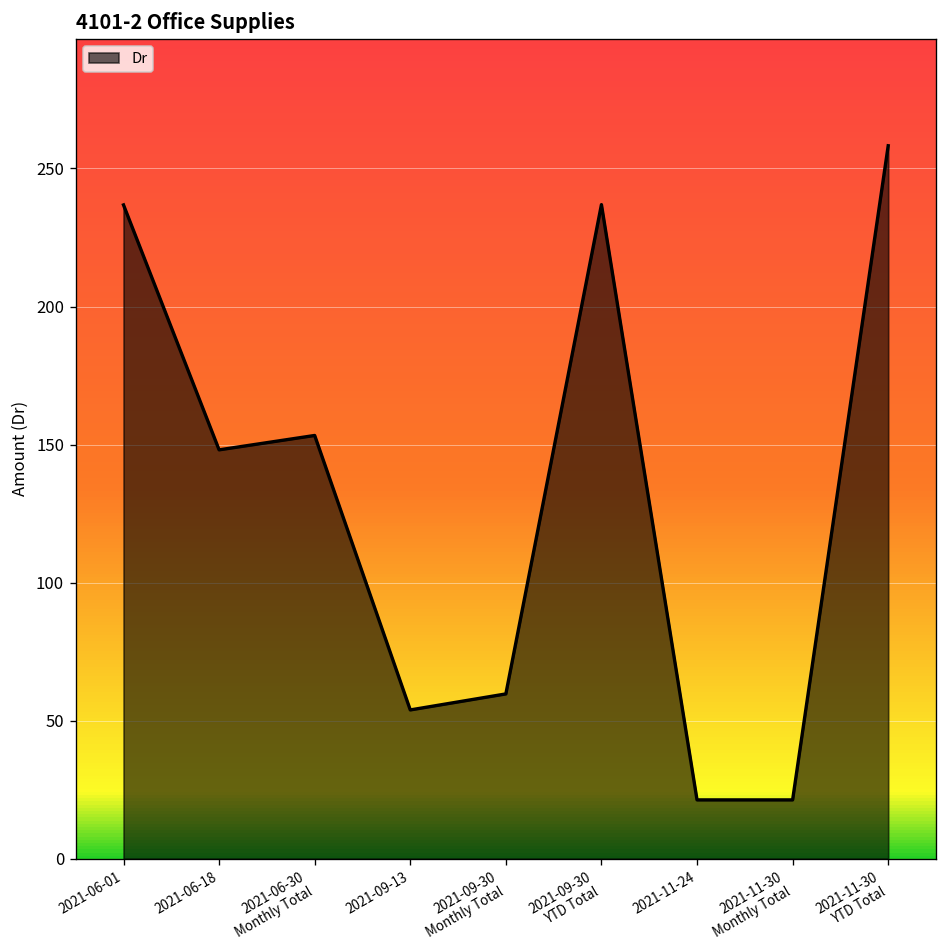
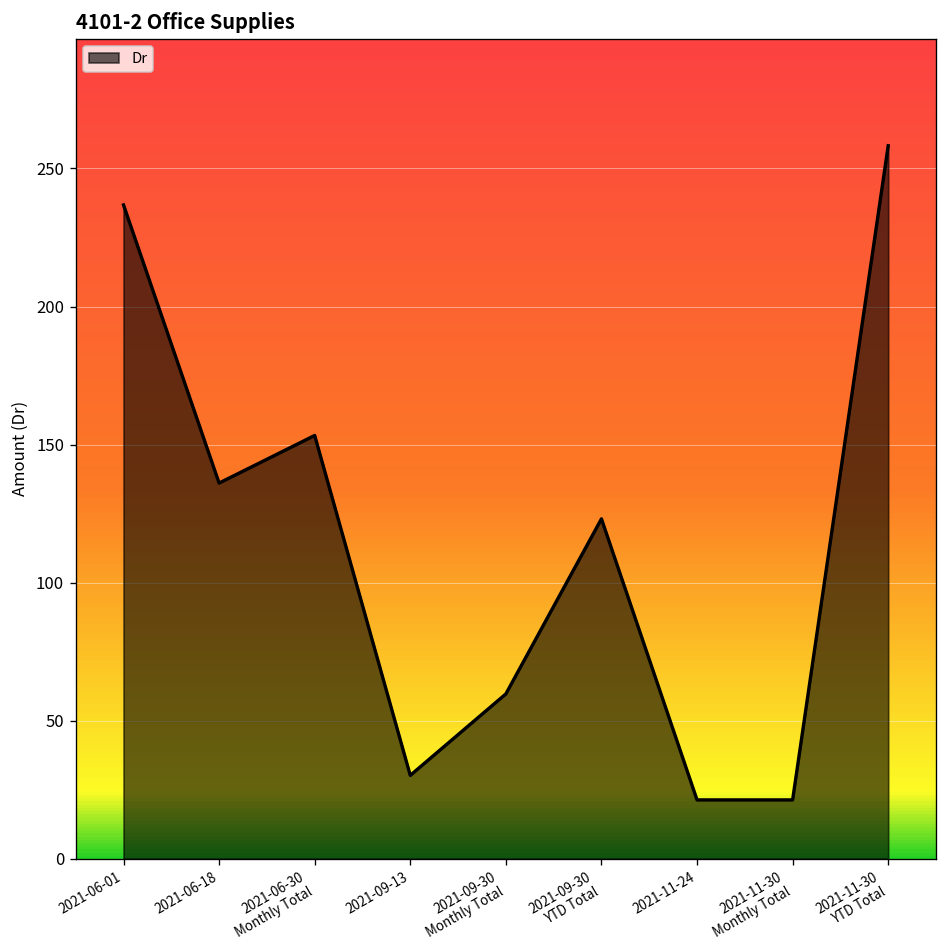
2021-06-18: 148 -> 136
2021-09-13: 54 -> 30
2021-09-30 YTD Total: 237 -> 123
